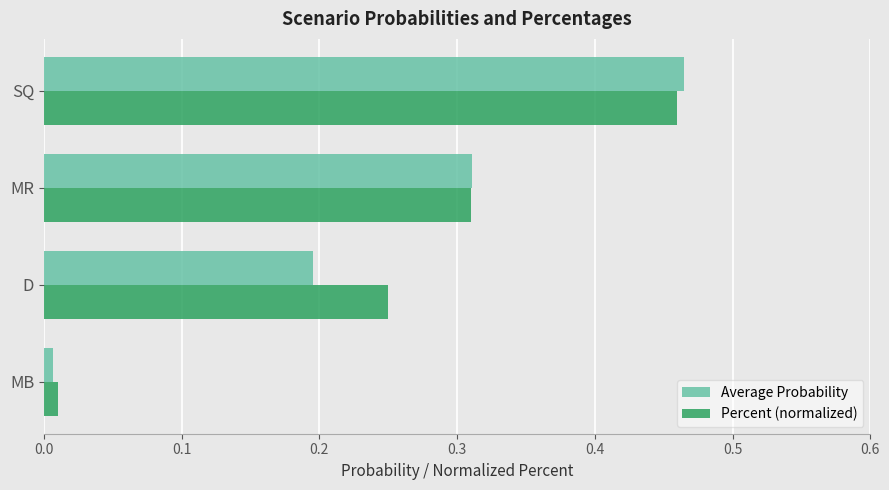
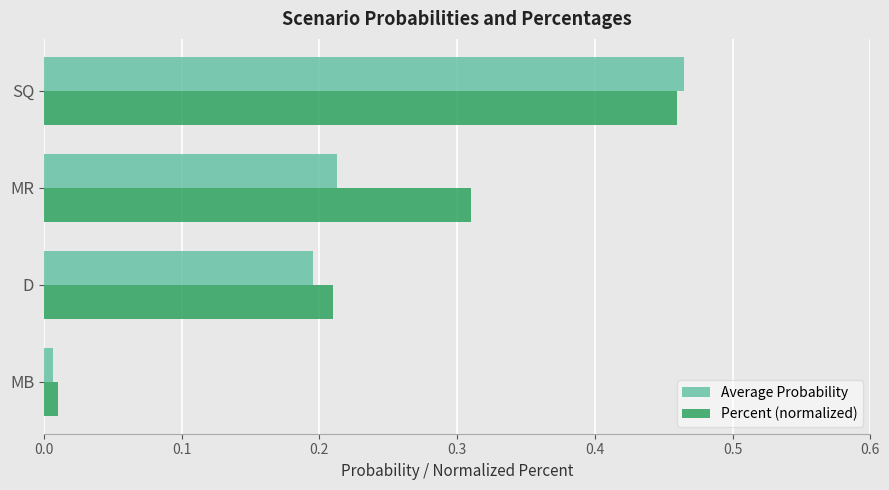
Average Probability, MR: 0.311 -> 0.213
Percent (normalized), D: 0.250 -> 0.210
